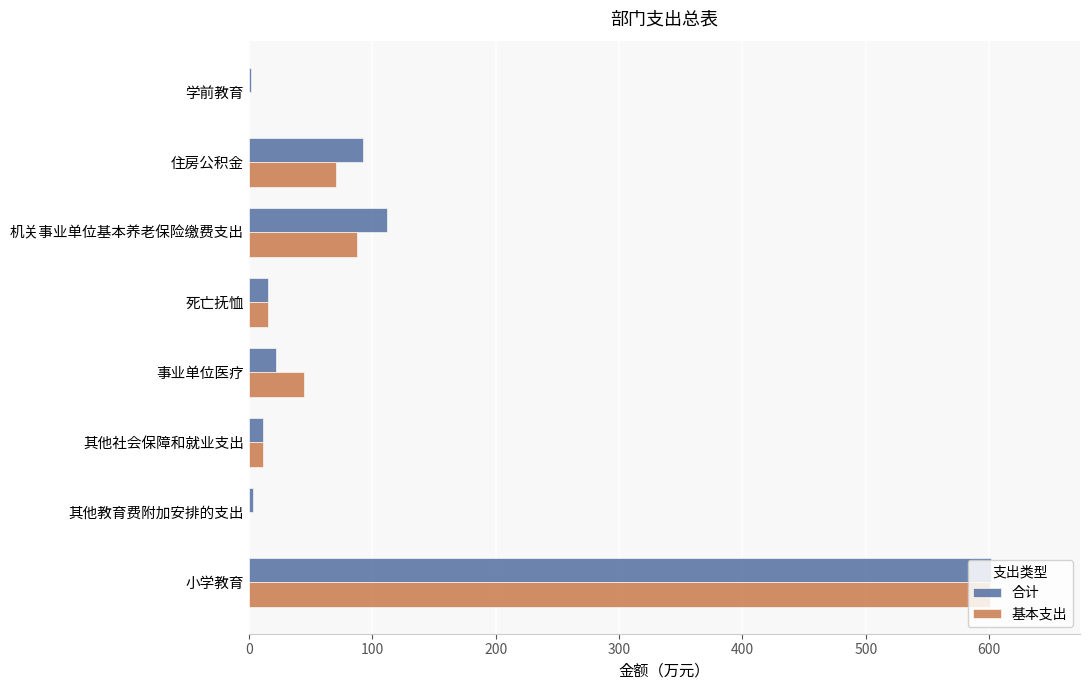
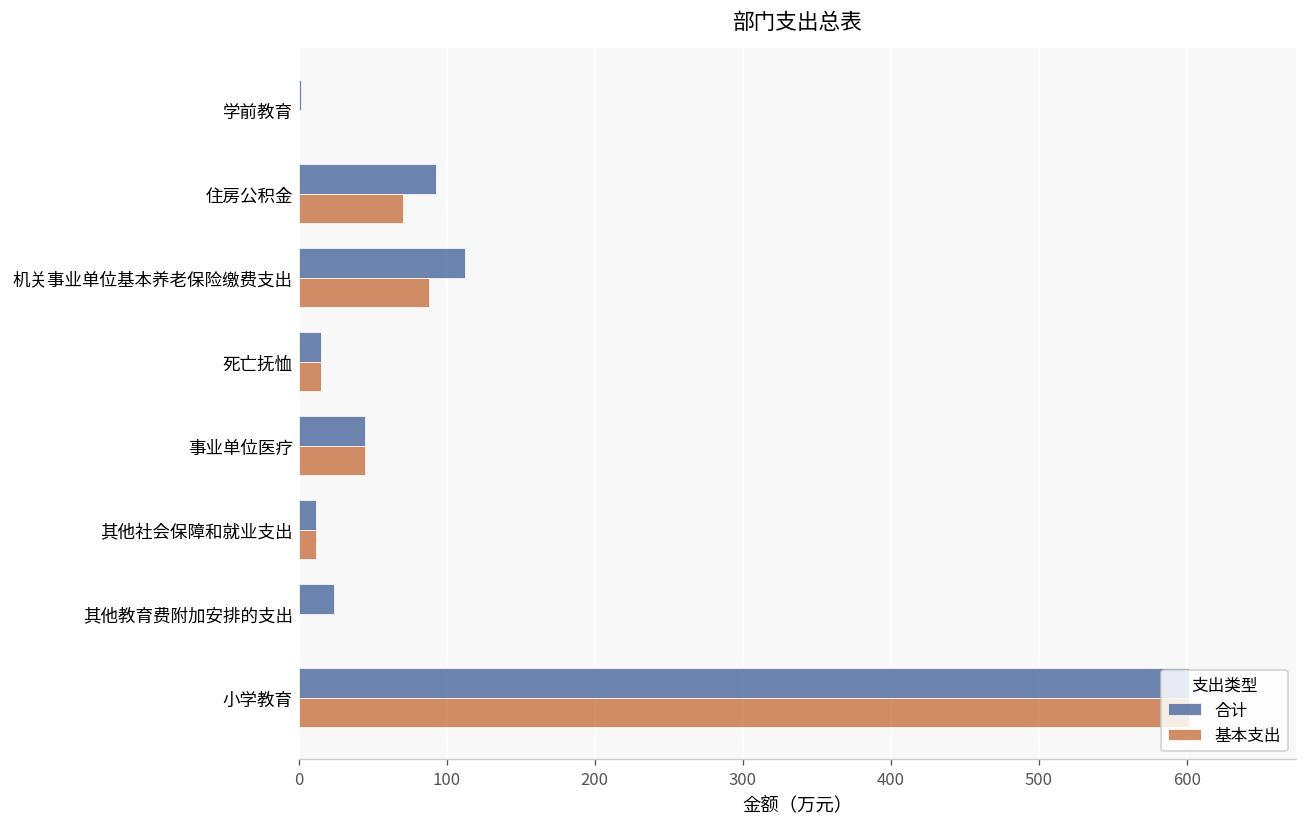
合计, 事业单位医疗: 22 -> 45
合计, 其他教育费附加安排的支出: 3 -> 24
